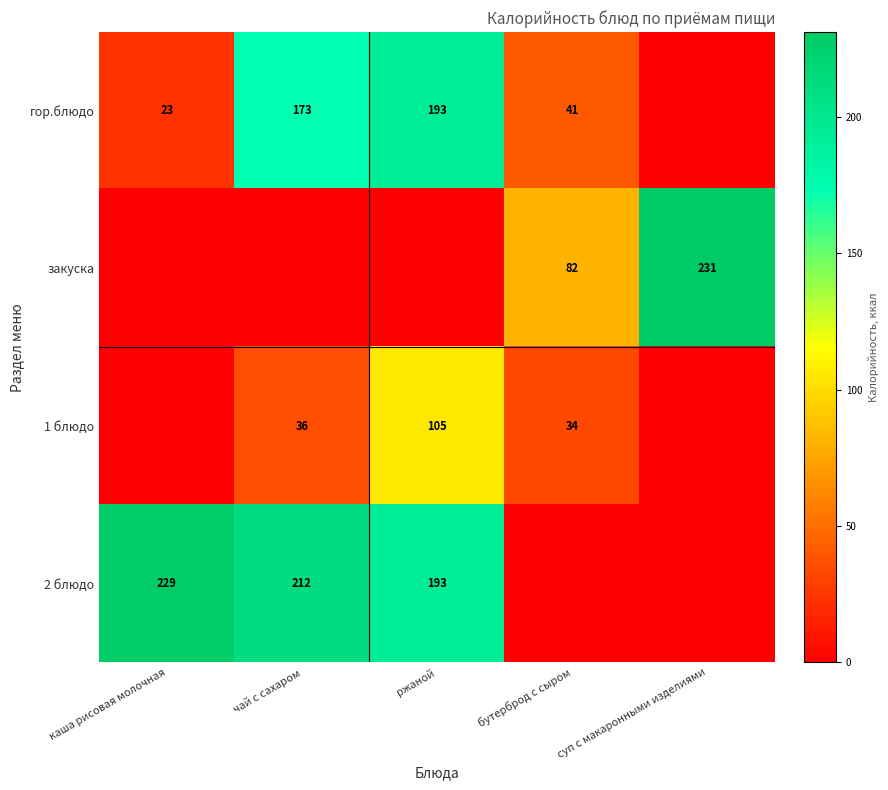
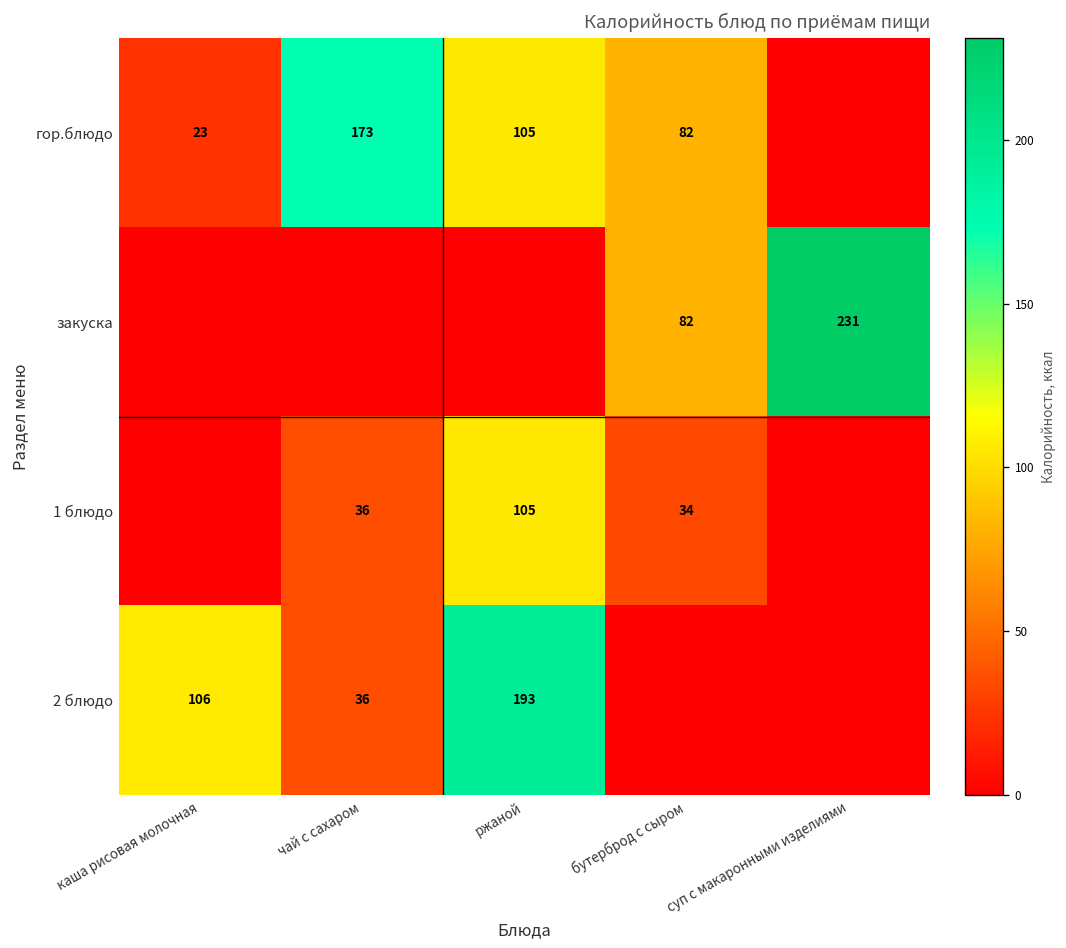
гор.блюдо, ржаной: 193 -> 105
гор.блюдо, бутерброд с сыром: 41 -> 82
2 блюдо, каша рисовая молочная: 229 -> 106
2 блюдо, чай с сахаром: 212 -> 36
